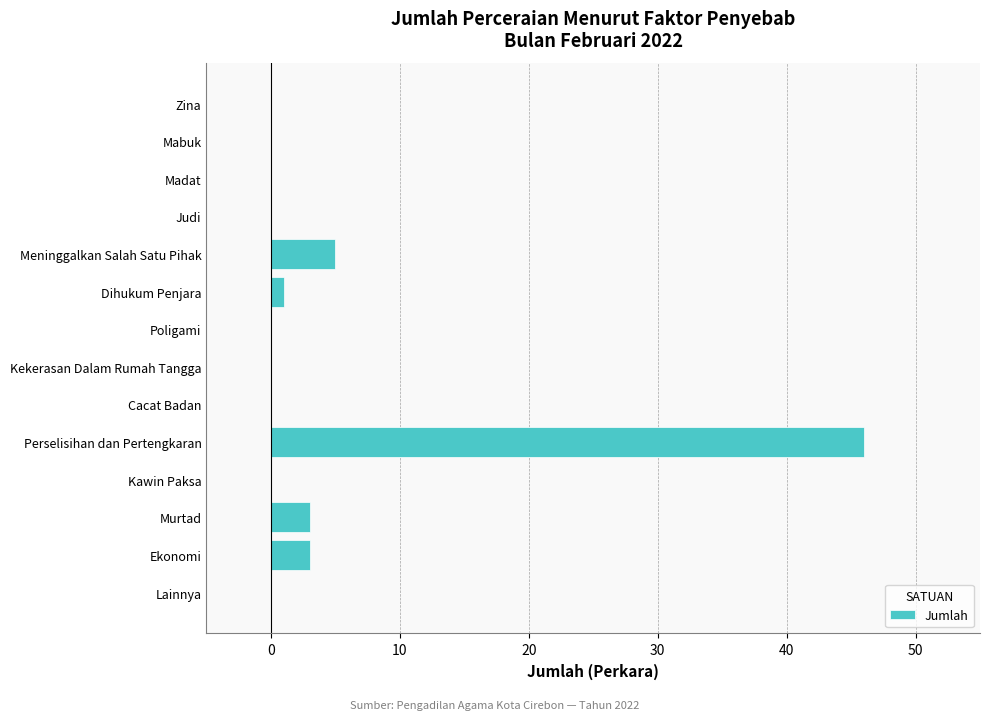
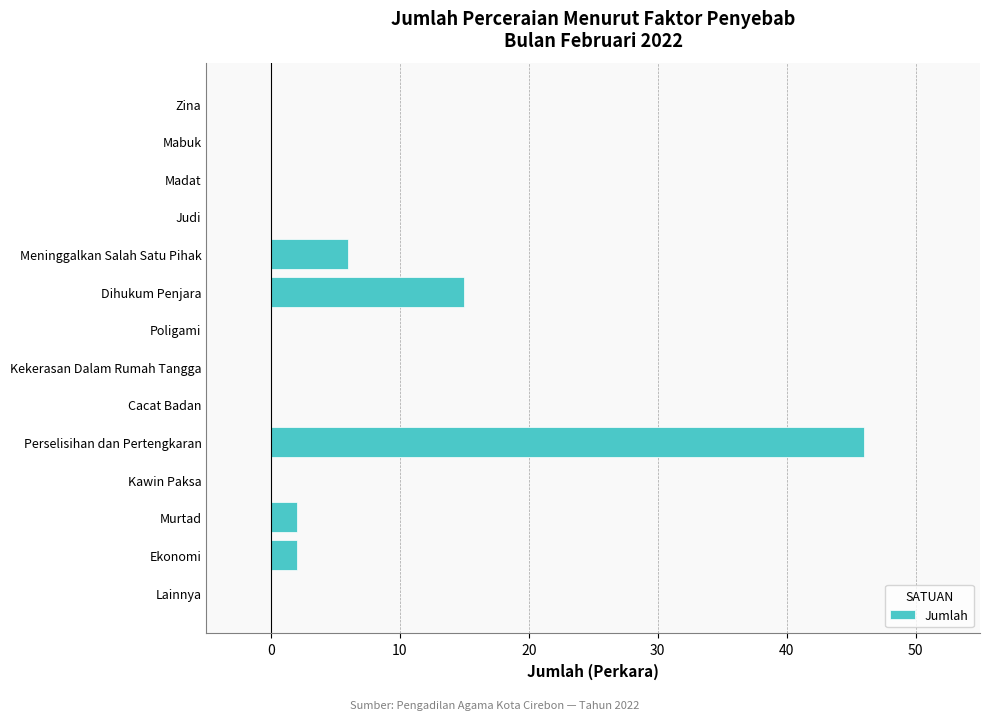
Meninggalkan Salah Satu Pihak: 5 -> 6
Dihukum Penjara: 1 -> 15
Murtad: 3 -> 2
Ekonomi: 3 -> 2
